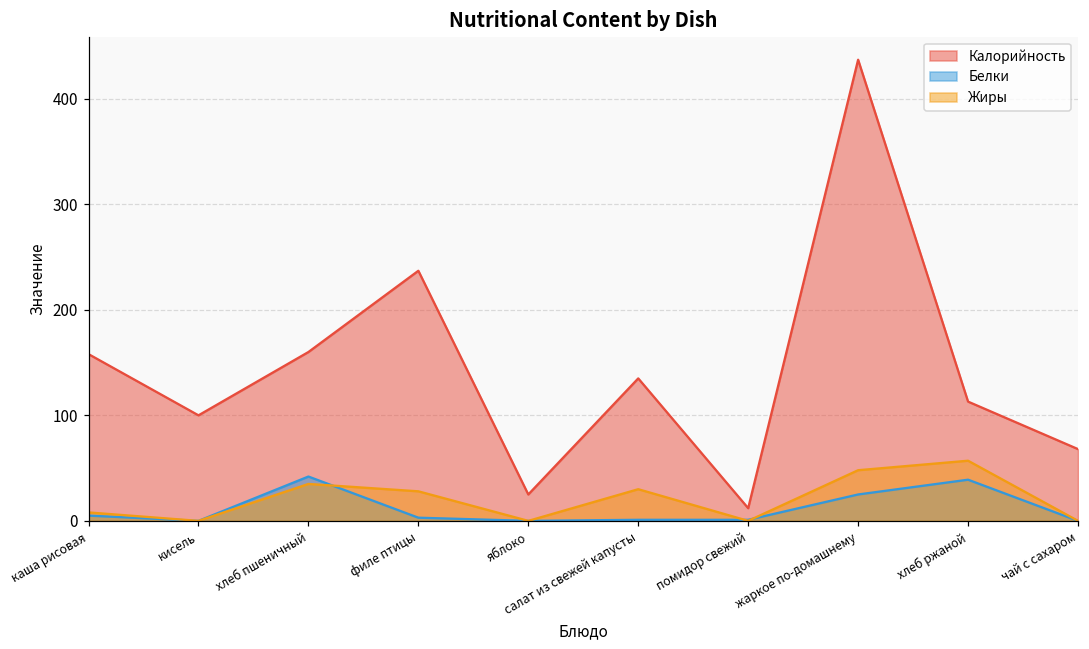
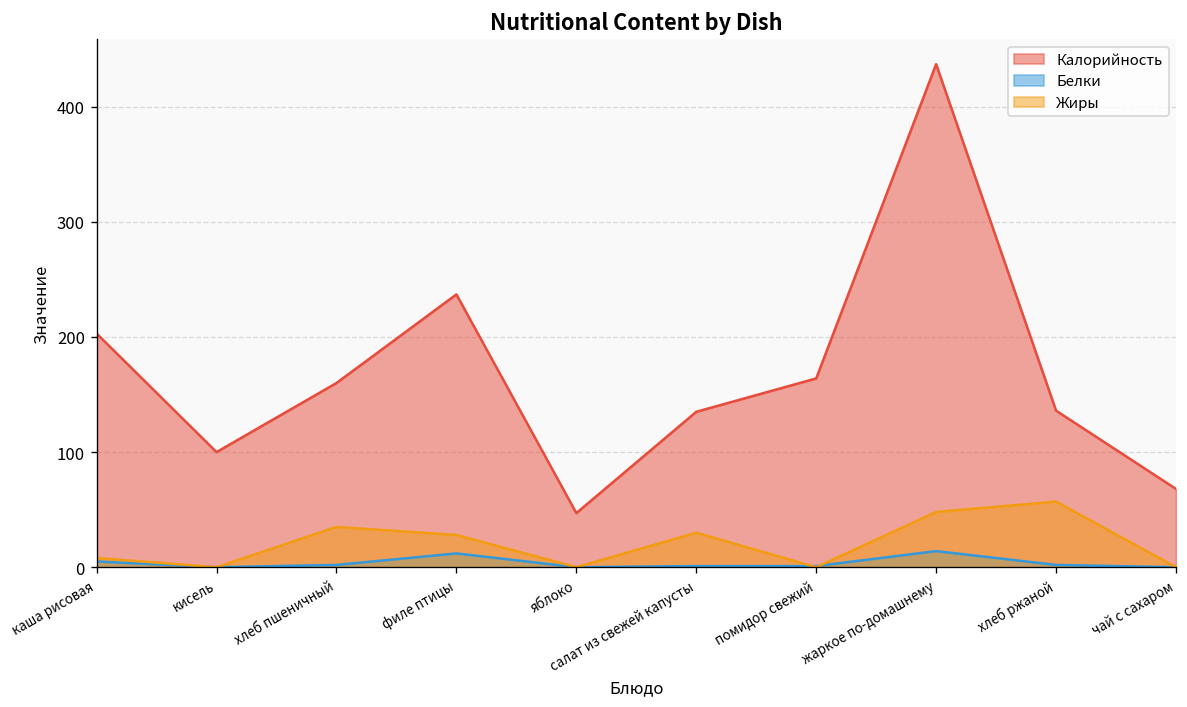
Калорийность, каша рисовая: 160 -> 200
Белки, хлеб пшеничный: 40 -> 0
Белки, филе птицы: 0 -> 10
Калорийность, яблоко: 30 -> 50
Калорийность, помидор свежий: 10 -> 160
Белки, жаркое по-домашнему: 30 -> 10
Калорийность, хлеб ржаной: 110 -> 140
Белки, хлеб ржаной: 40 -> 0
